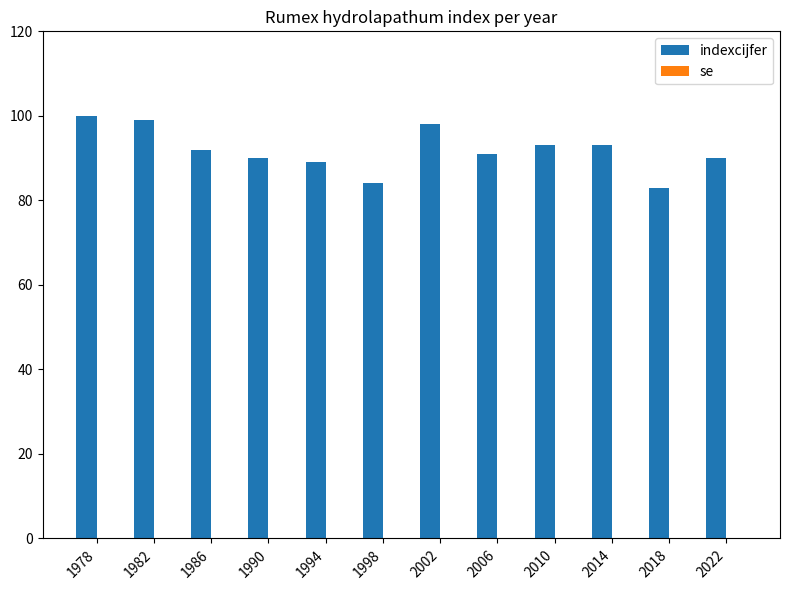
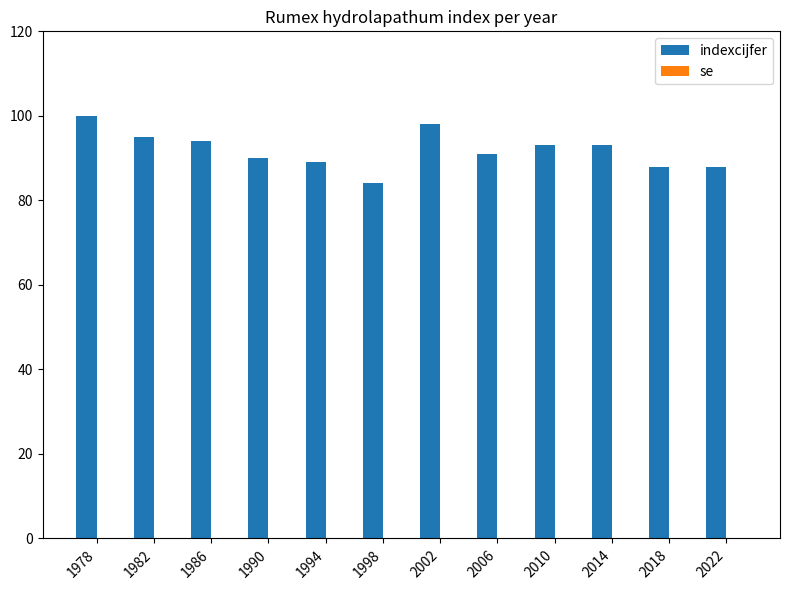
indexcijfer, 1982: 99 -> 95
indexcijfer, 1986: 92 -> 94
indexcijfer, 2018: 83 -> 88
indexcijfer, 2022: 90 -> 88
